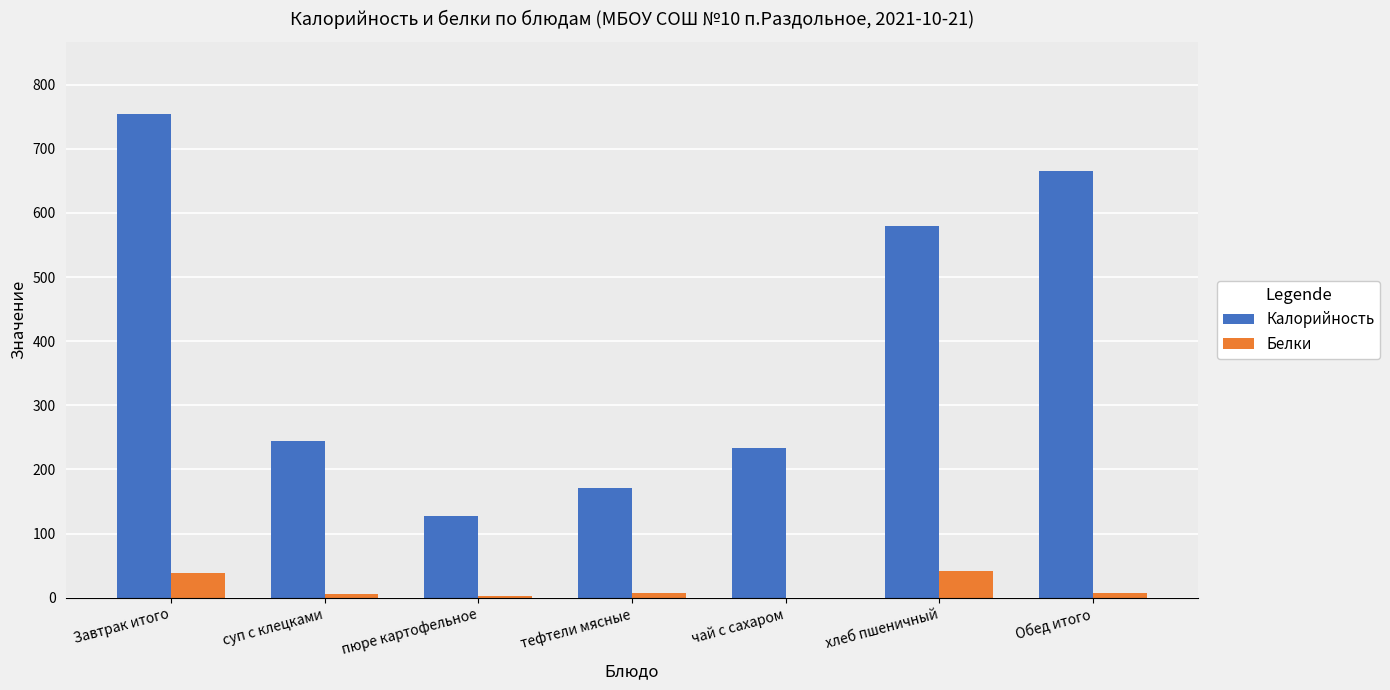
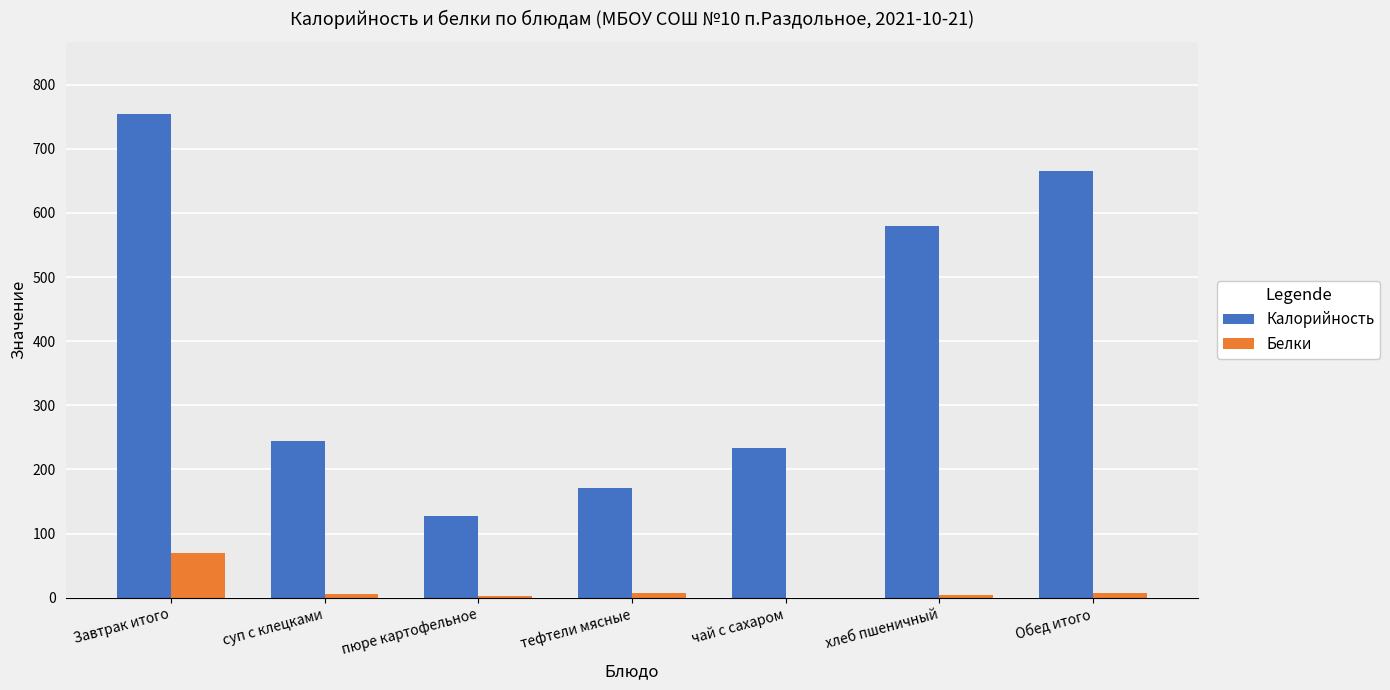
Белки, Завтрак итого: 40 -> 70
Белки, хлеб пшеничный: 40 -> 0
